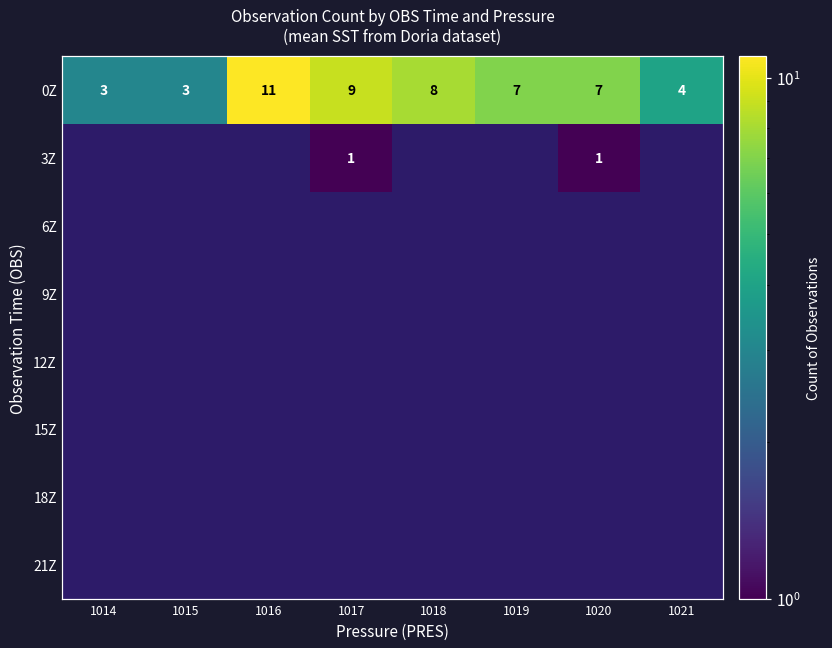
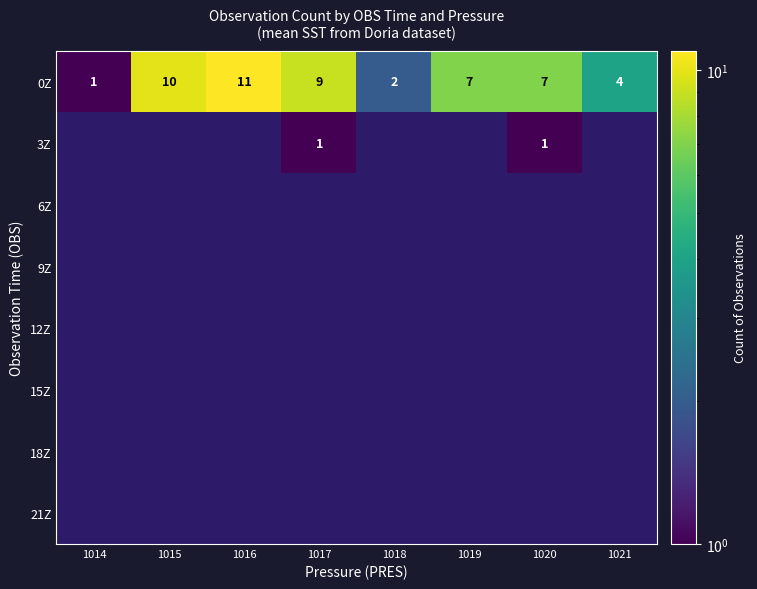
0Z, 1014: 3 -> 1
0Z, 1015: 3 -> 10
0Z, 1018: 8 -> 2
